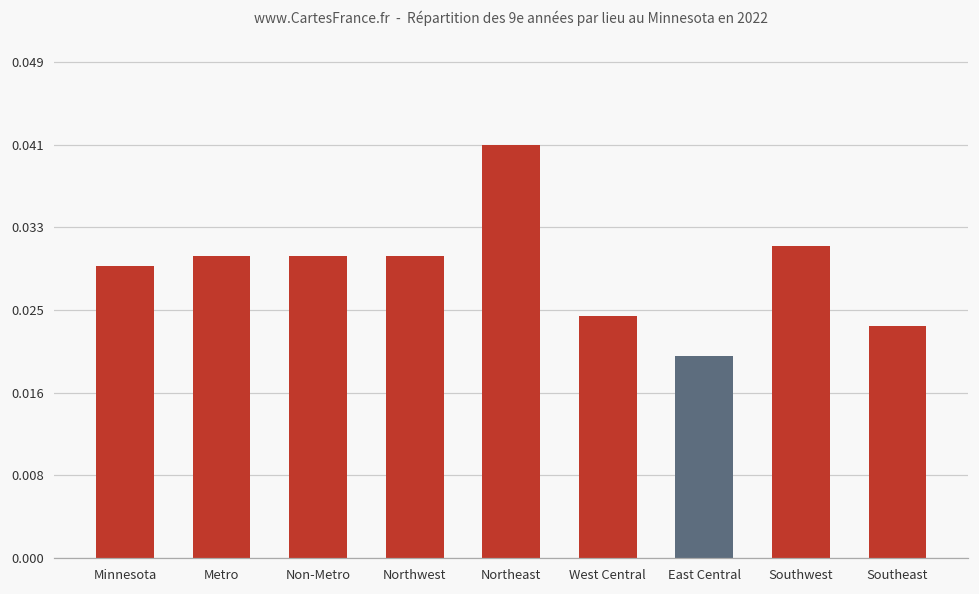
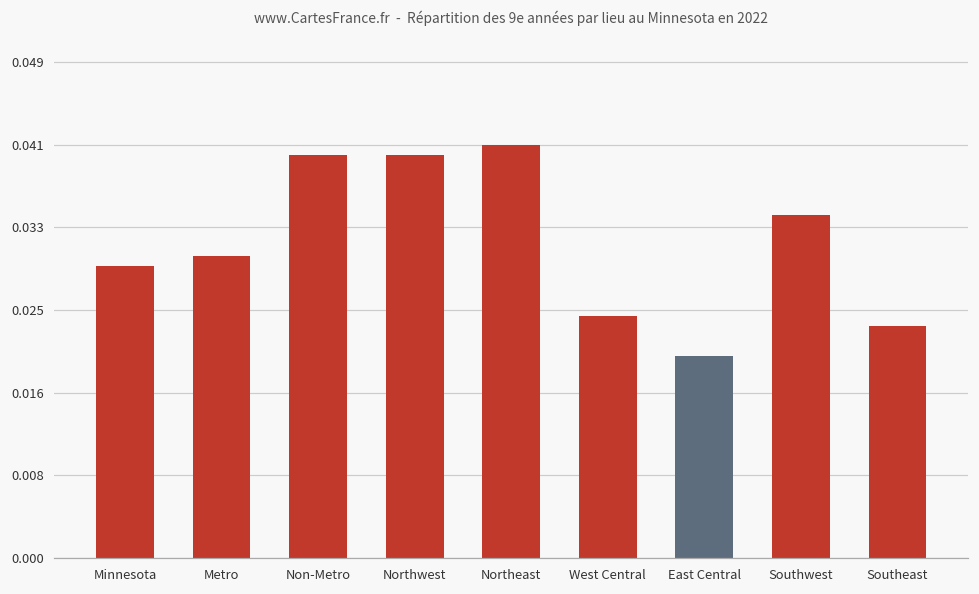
Non-Metro: 0.03 -> 0.04
Northwest: 0.03 -> 0.04
Southwest: 0.031 -> 0.034
